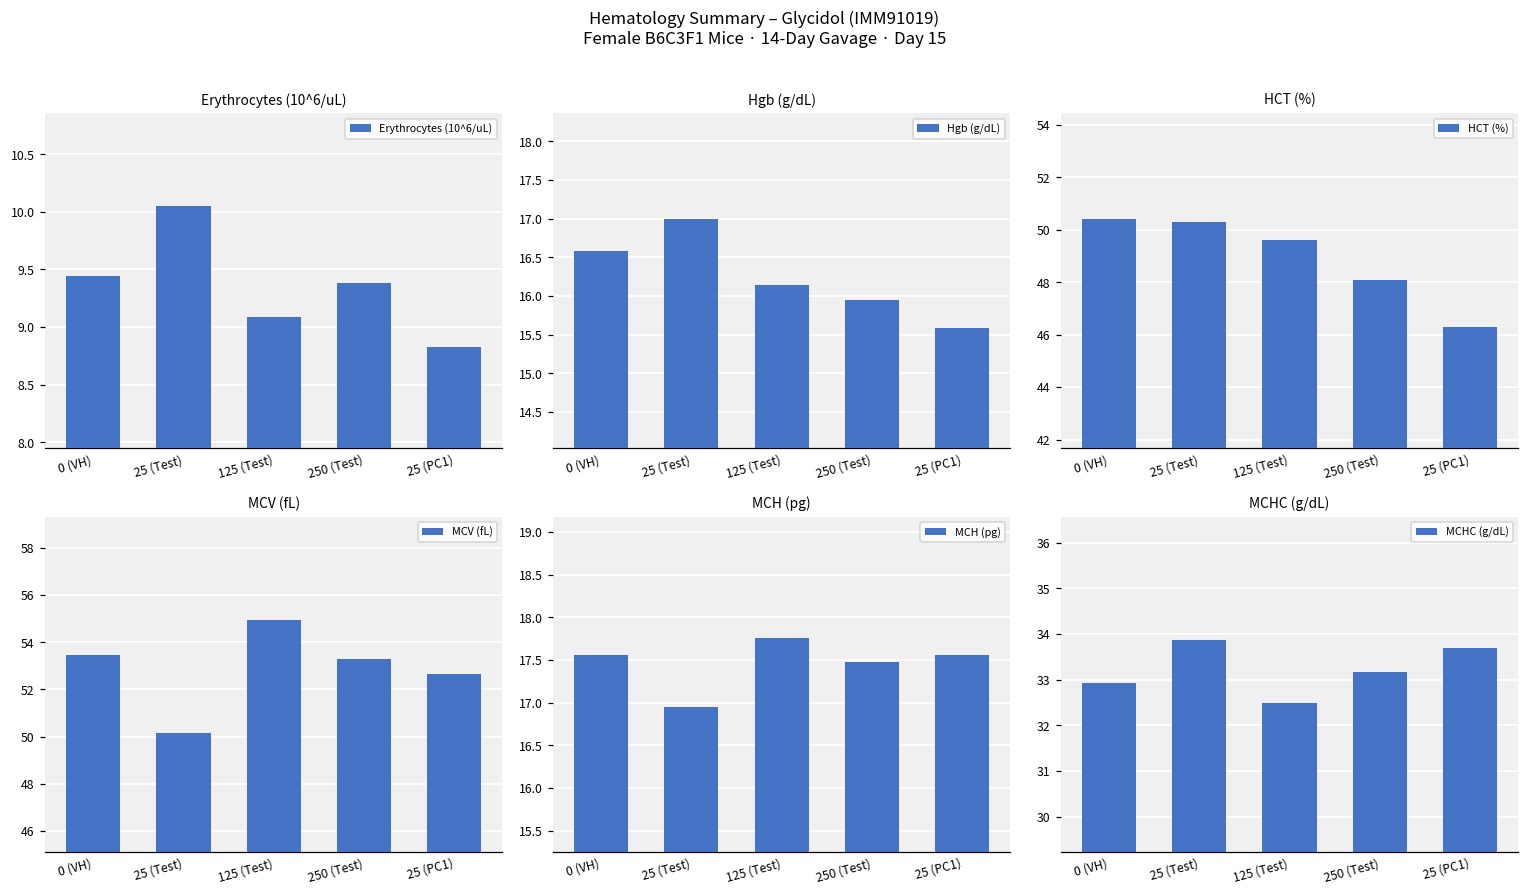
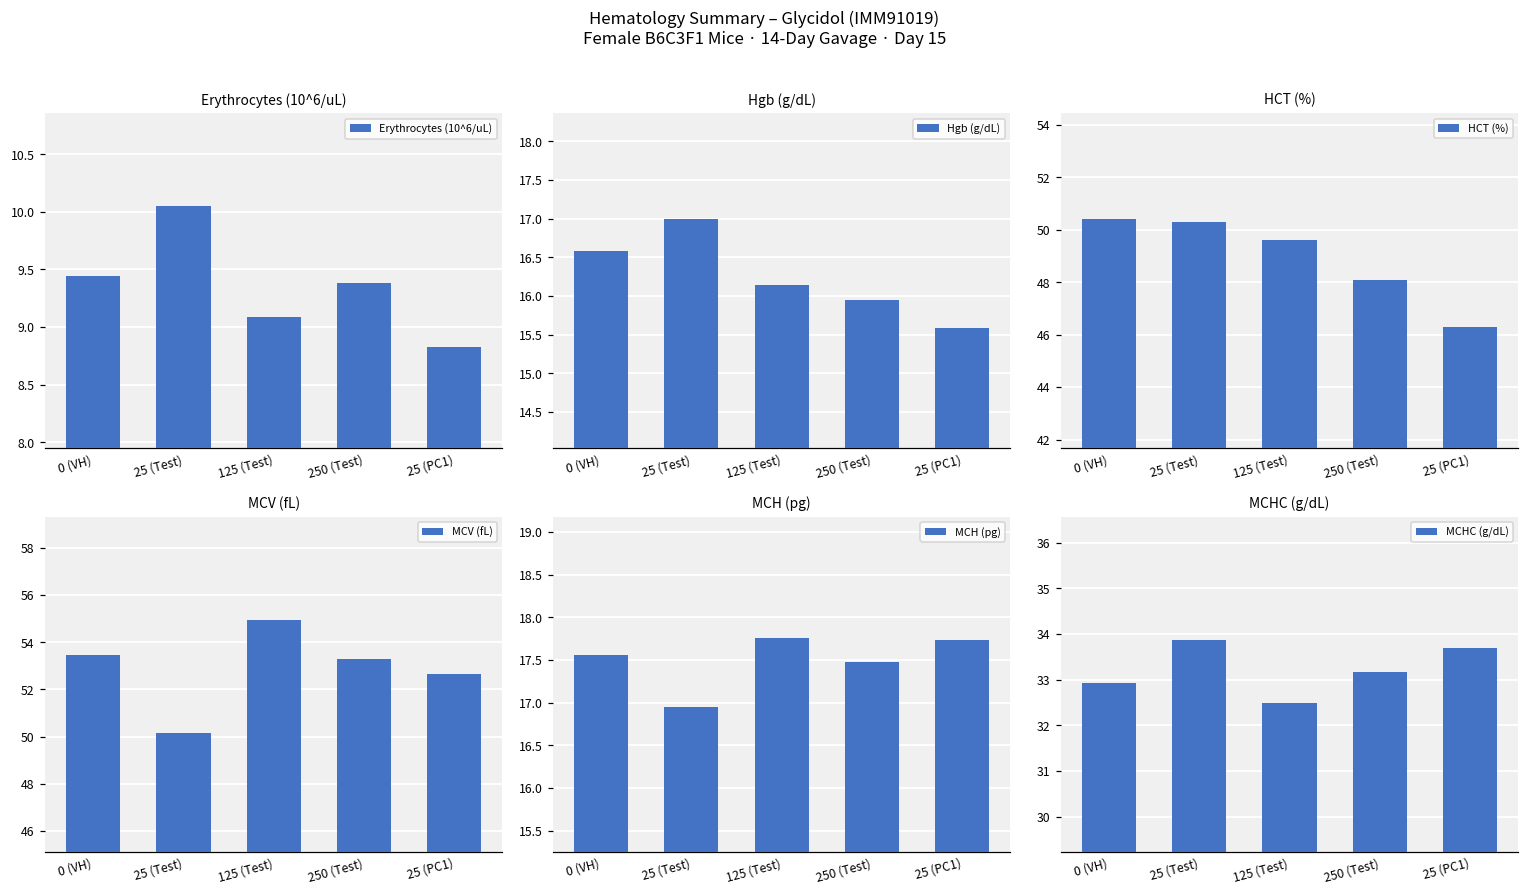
MCH (pg), 25 (PC1): 17.6 -> 17.7
